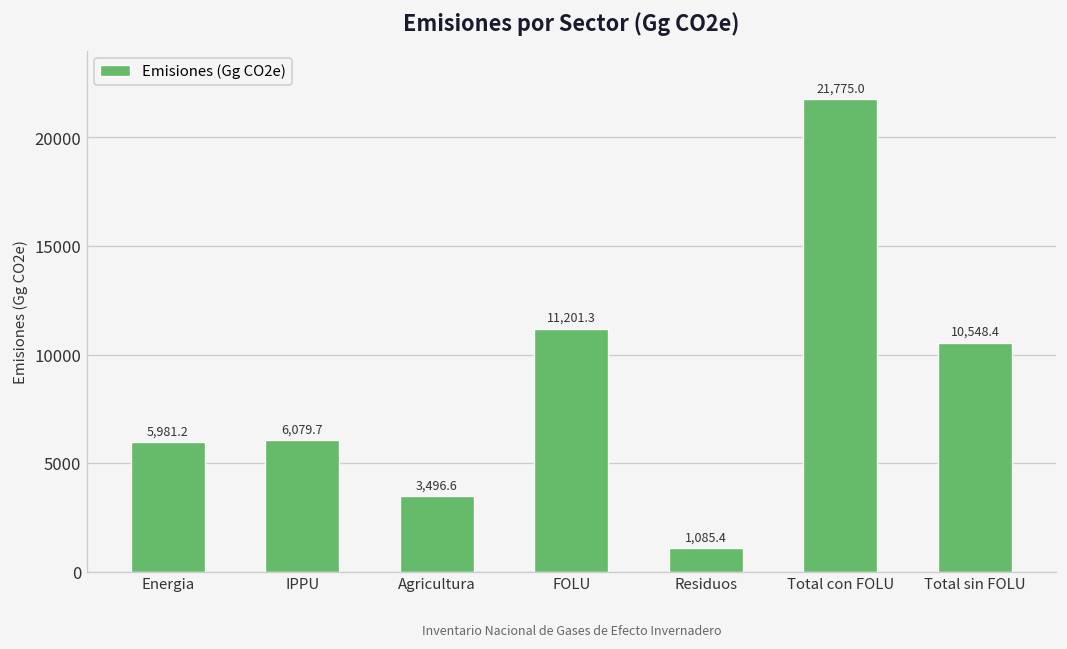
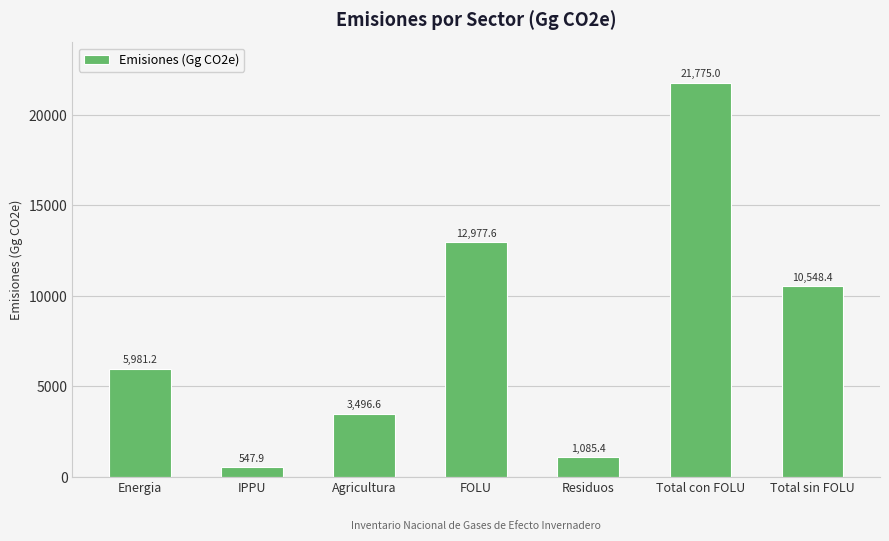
IPPU: 6,079.7 -> 547.9
FOLU: 11,201.3 -> 12,977.6
